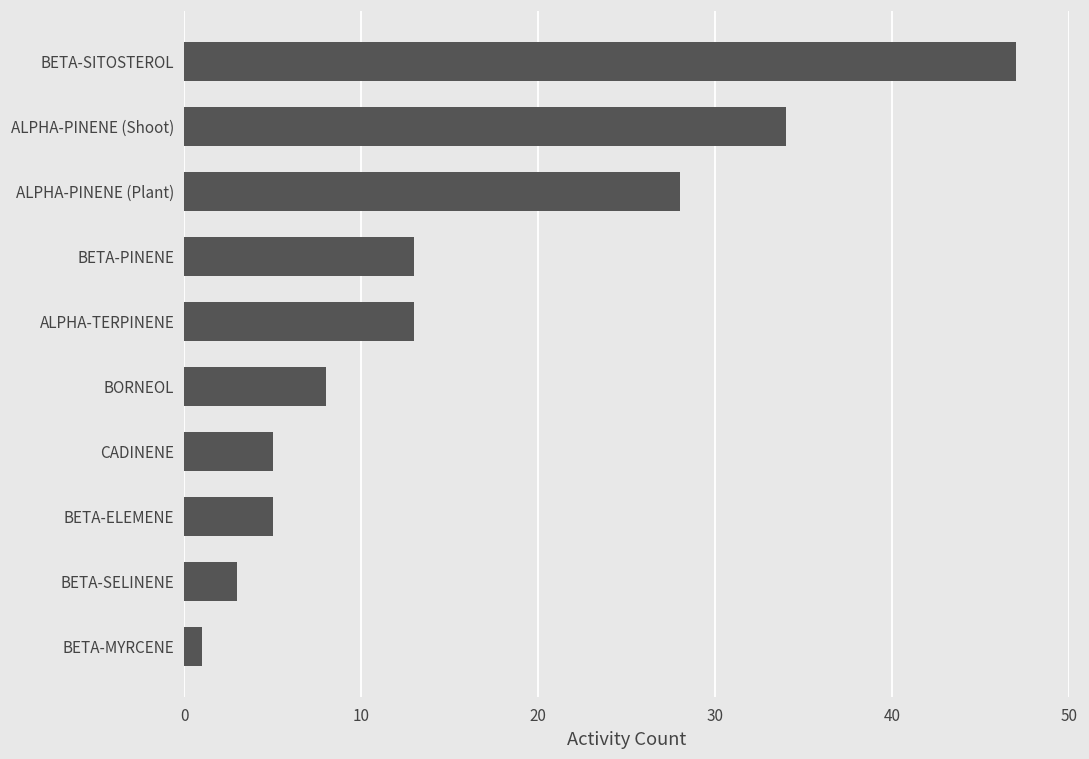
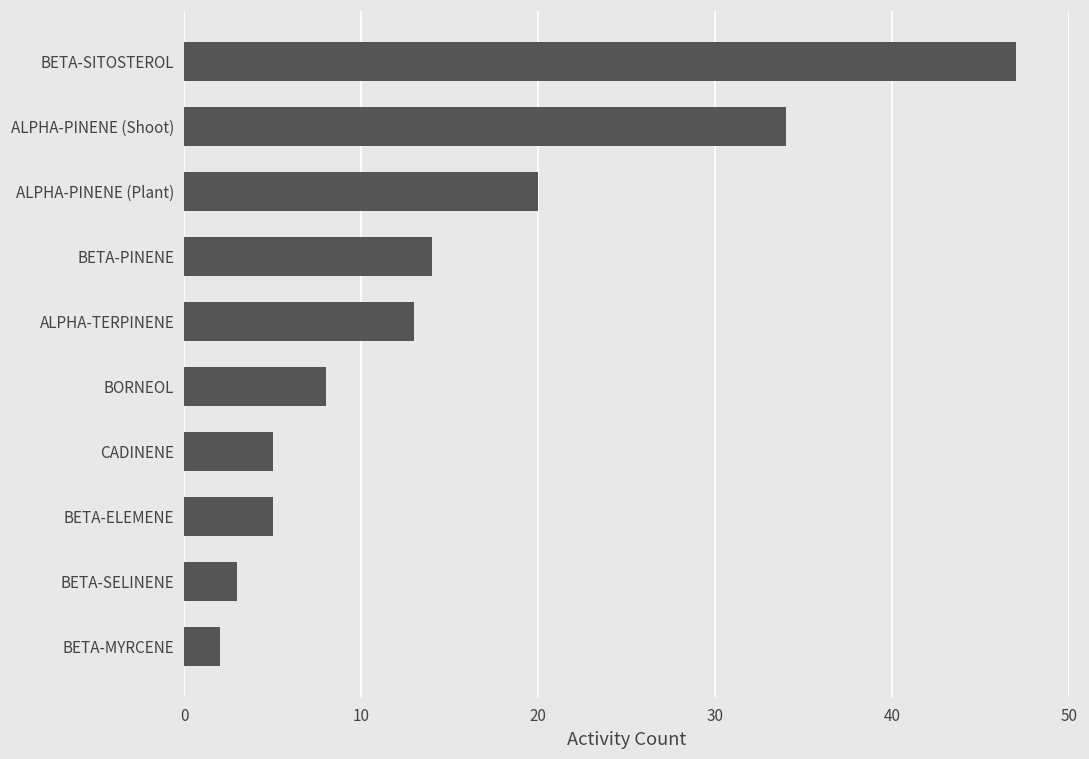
ALPHA-PINENE (Plant): 28 -> 20
BETA-PINENE: 13 -> 14
BETA-MYRCENE: 1 -> 2
